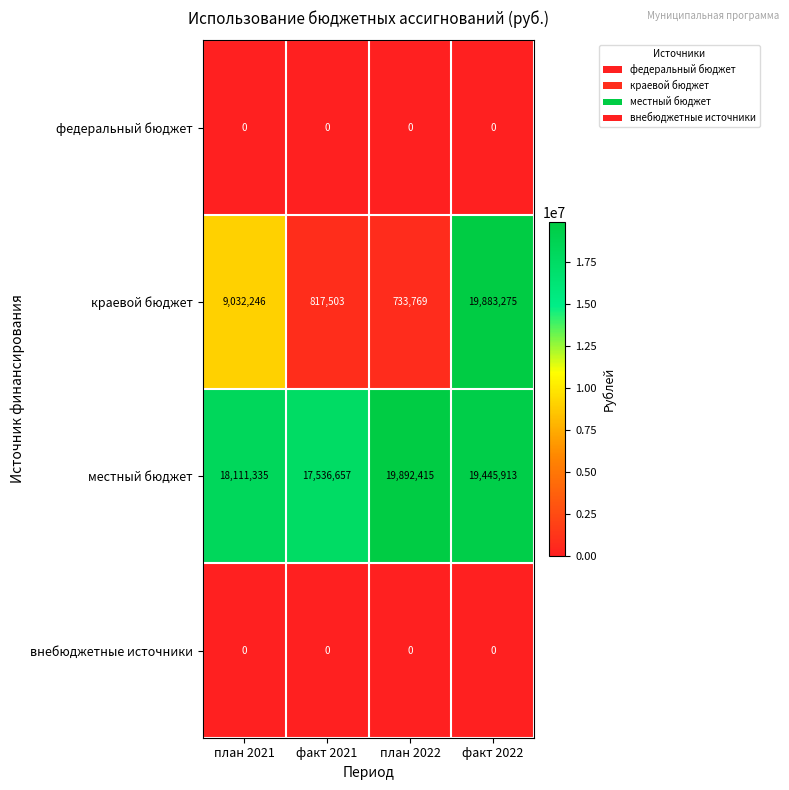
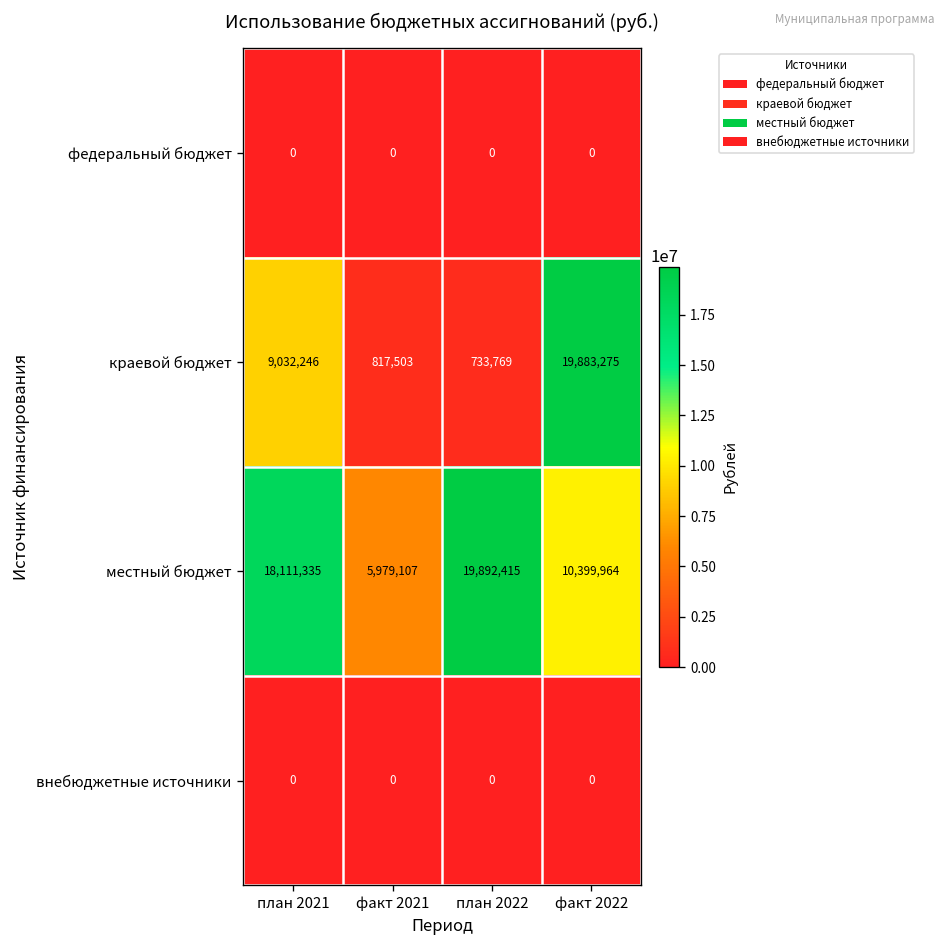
местный бюджет, факт 2021: 17,536,657 -> 5,979,107
местный бюджет, факт 2022: 19,445,913 -> 10,399,964
